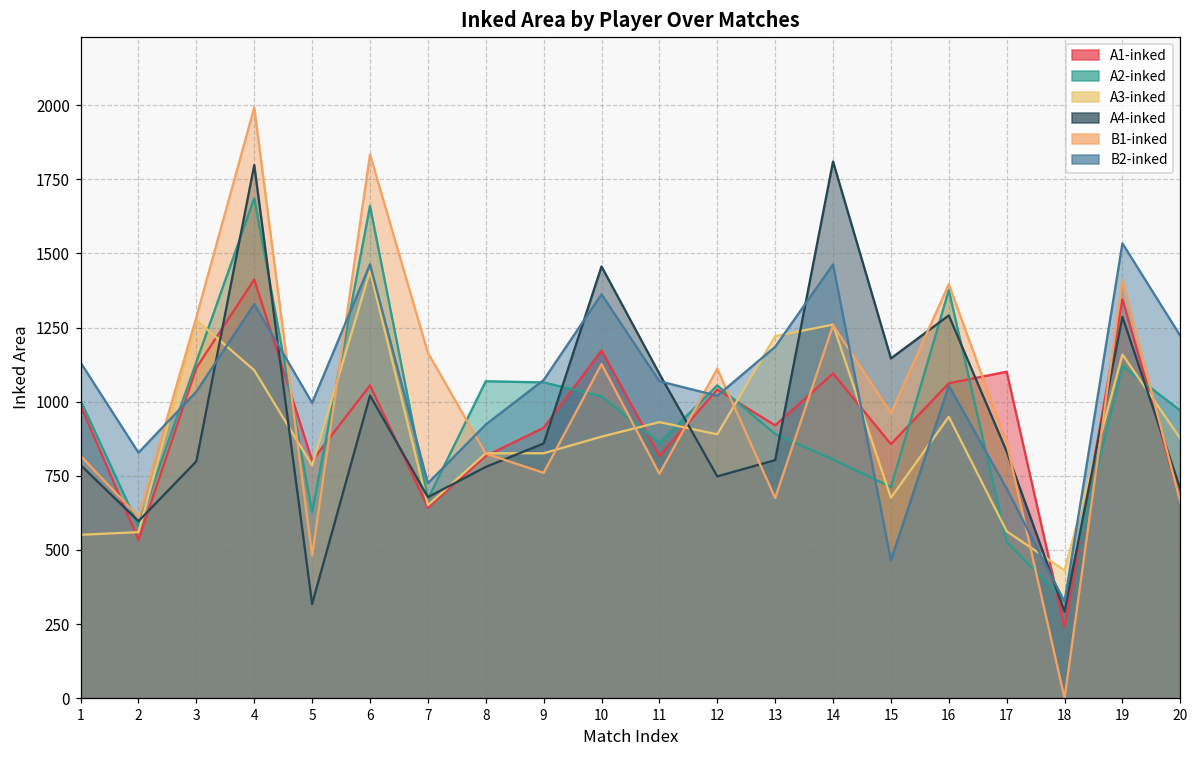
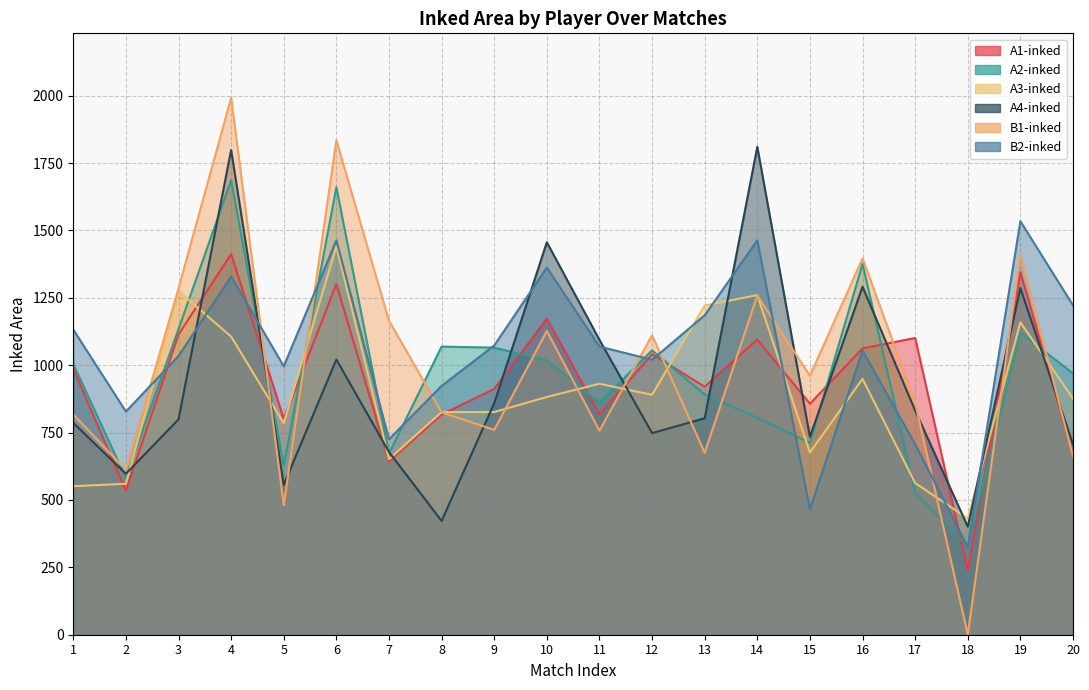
A4-inked, 5: 320 -> 560
A1-inked, 6: 1060 -> 1300
A4-inked, 8: 780 -> 420
A4-inked, 15: 1150 -> 730
A4-inked, 18: 290 -> 400
